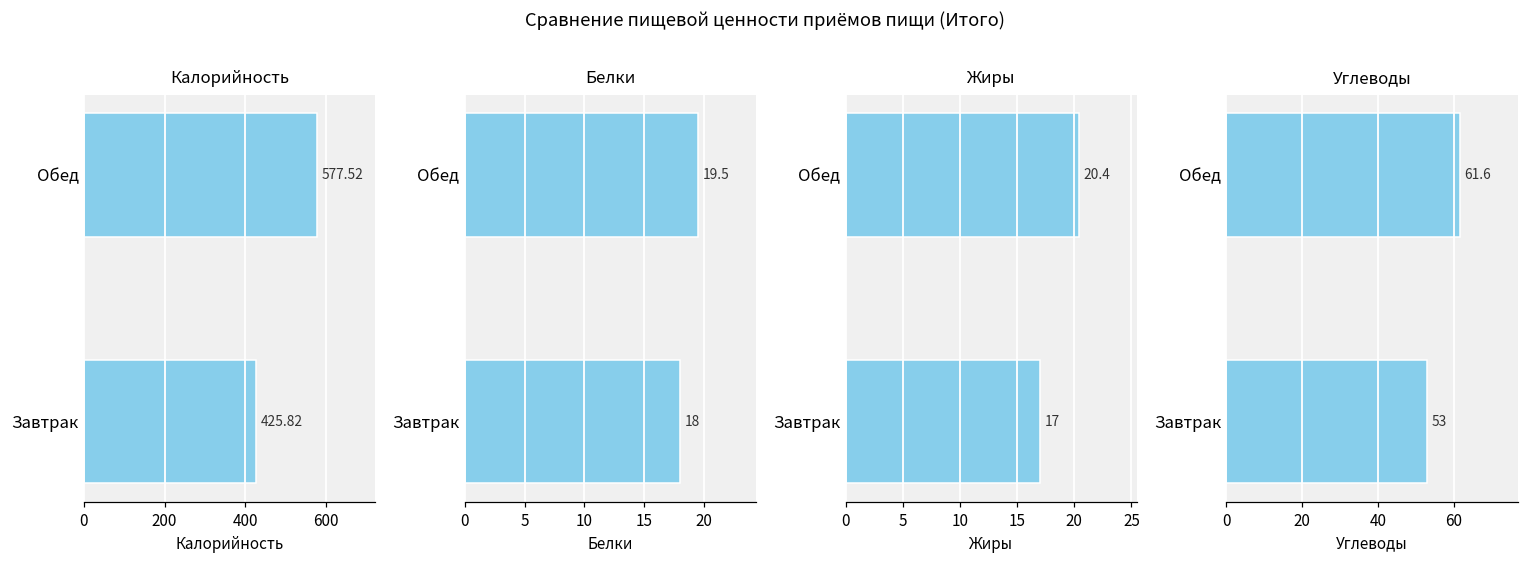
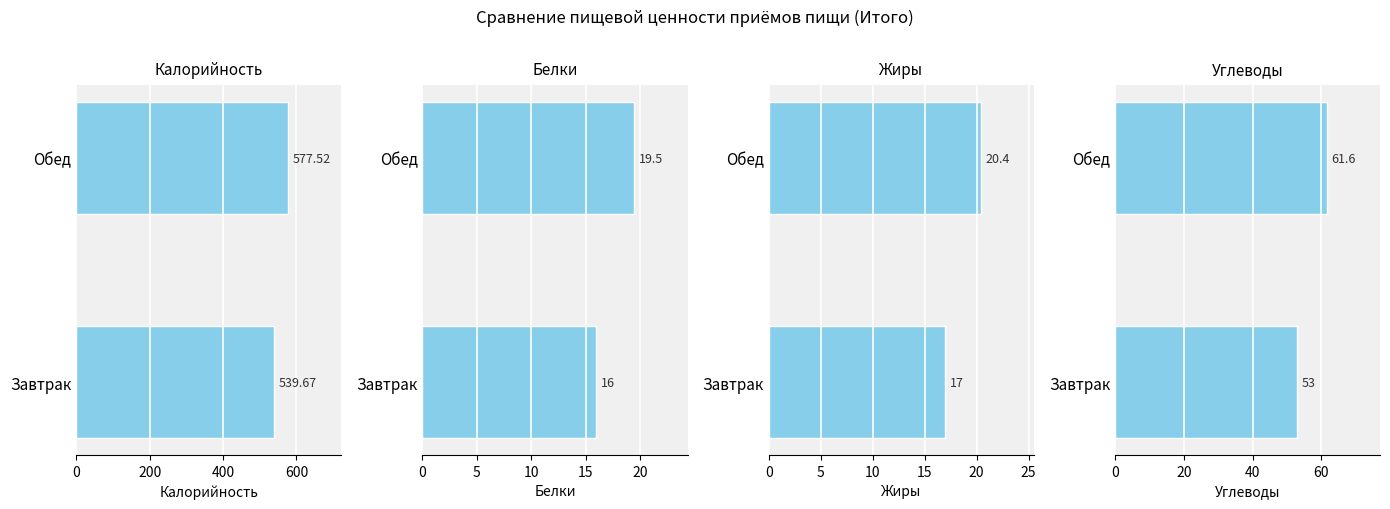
Калорийность, Завтрак: 425.82 -> 539.67
Белки, Завтрак: 18 -> 16
